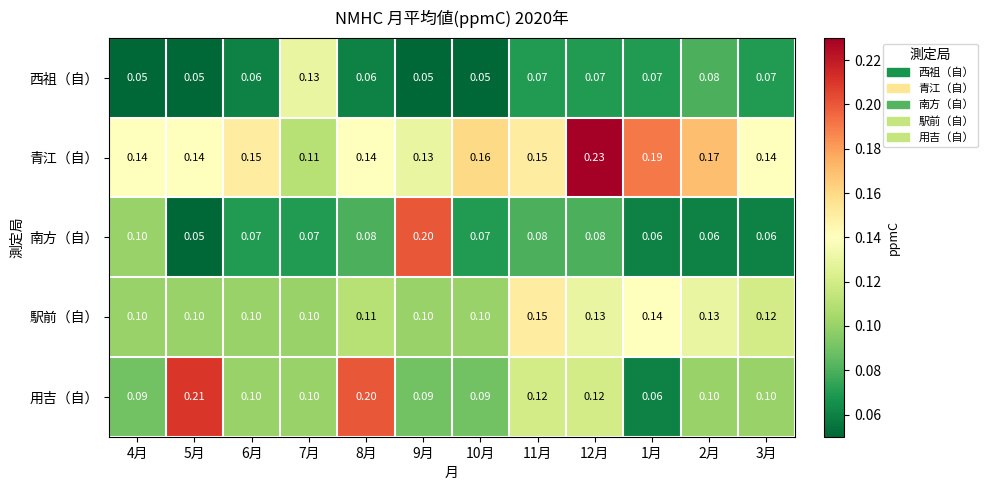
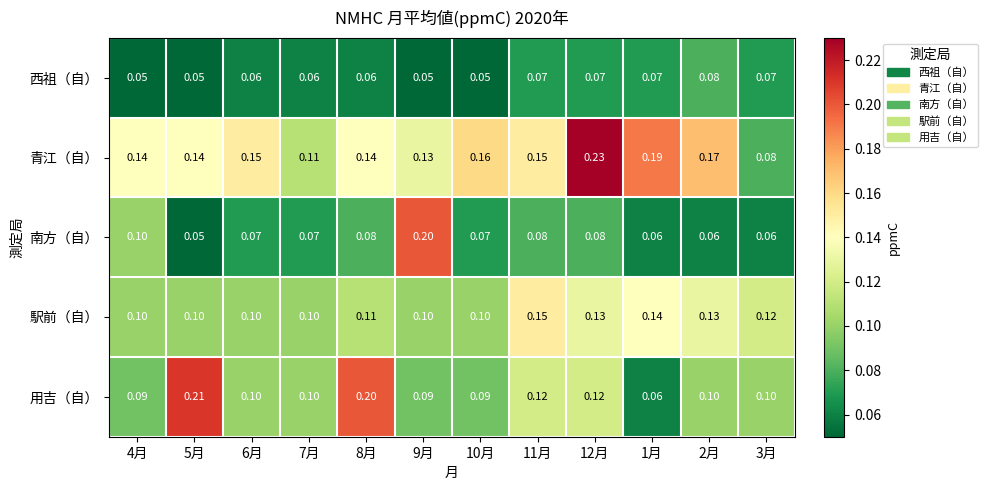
西祖（自）, 7月: 0.13 -> 0.06
青江（自）, 3月: 0.14 -> 0.08
